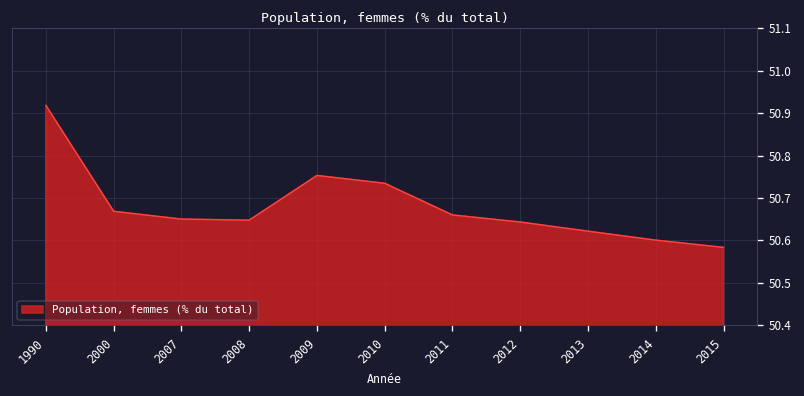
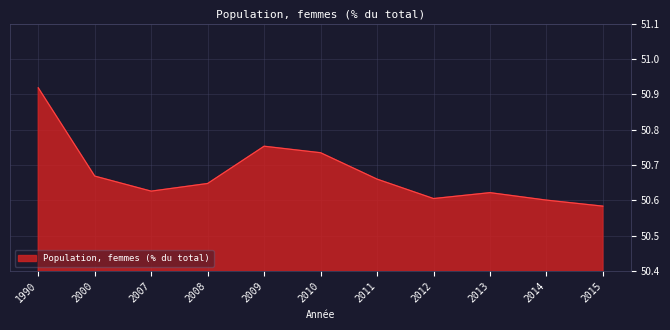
2007: 50.65 -> 50.63
2012: 50.64 -> 50.60
